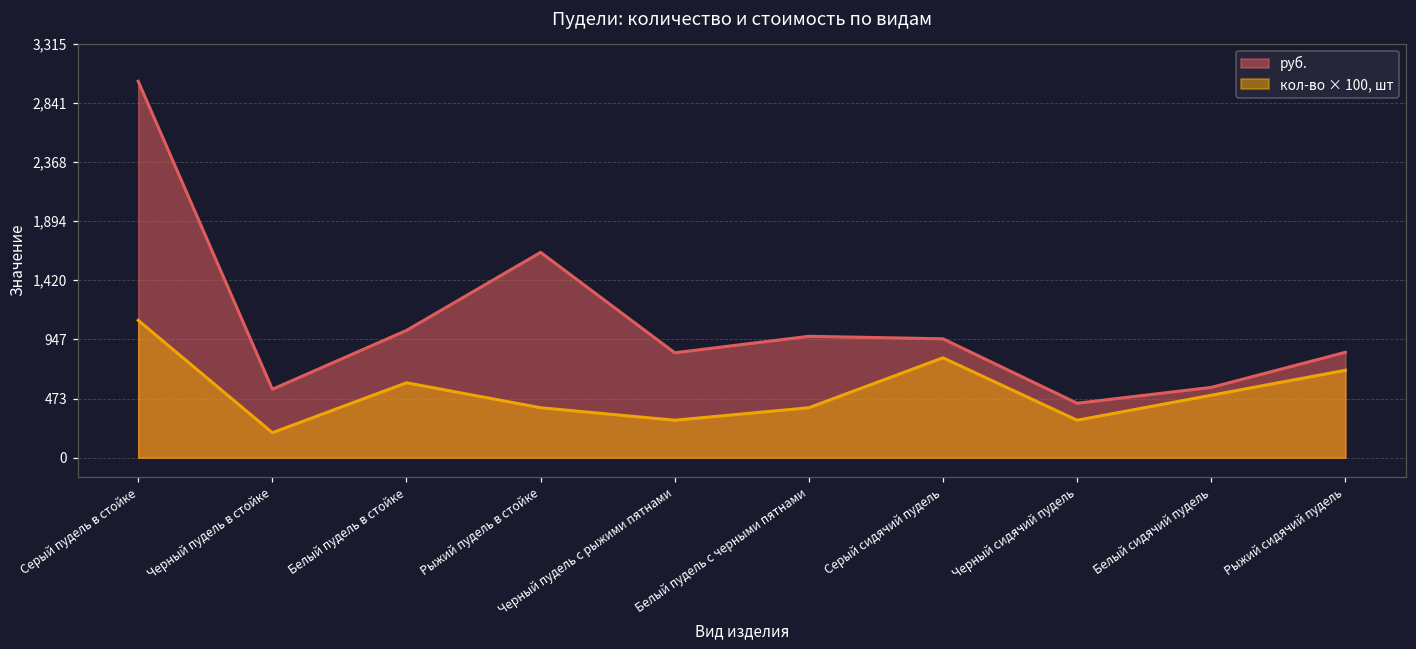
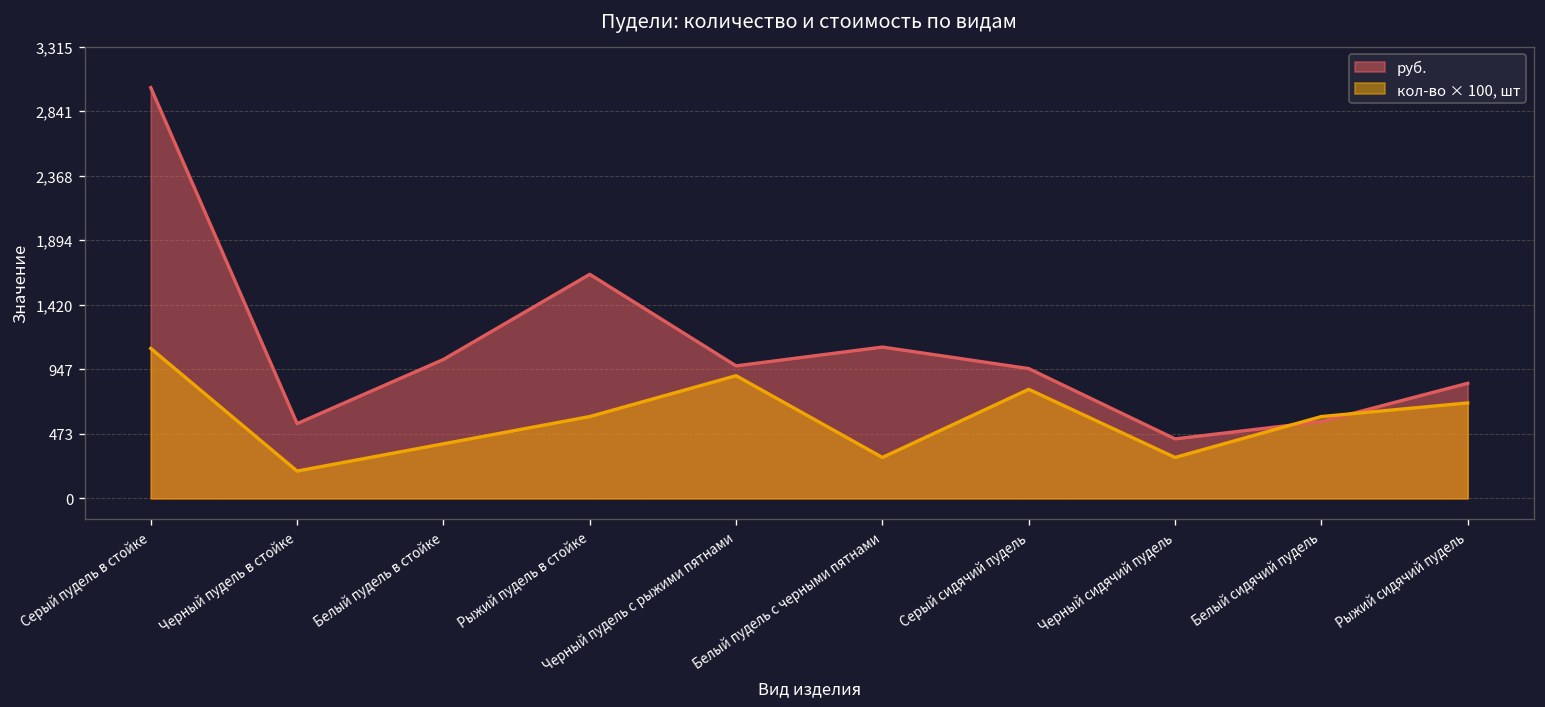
кол-во × 100, шт, Белый пудель в стойке: 600 -> 400
кол-во × 100, шт, Рыжий пудель в стойке: 400 -> 600
руб., Черный пудель с рыжими пятнами: 840 -> 970
кол-во × 100, шт, Черный пудель с рыжими пятнами: 300 -> 900
руб., Белый пудель с черными пятнами: 970 -> 1,110
кол-во × 100, шт, Белый пудель с черными пятнами: 400 -> 300
кол-во × 100, шт, Белый сидячий пудель: 500 -> 600
